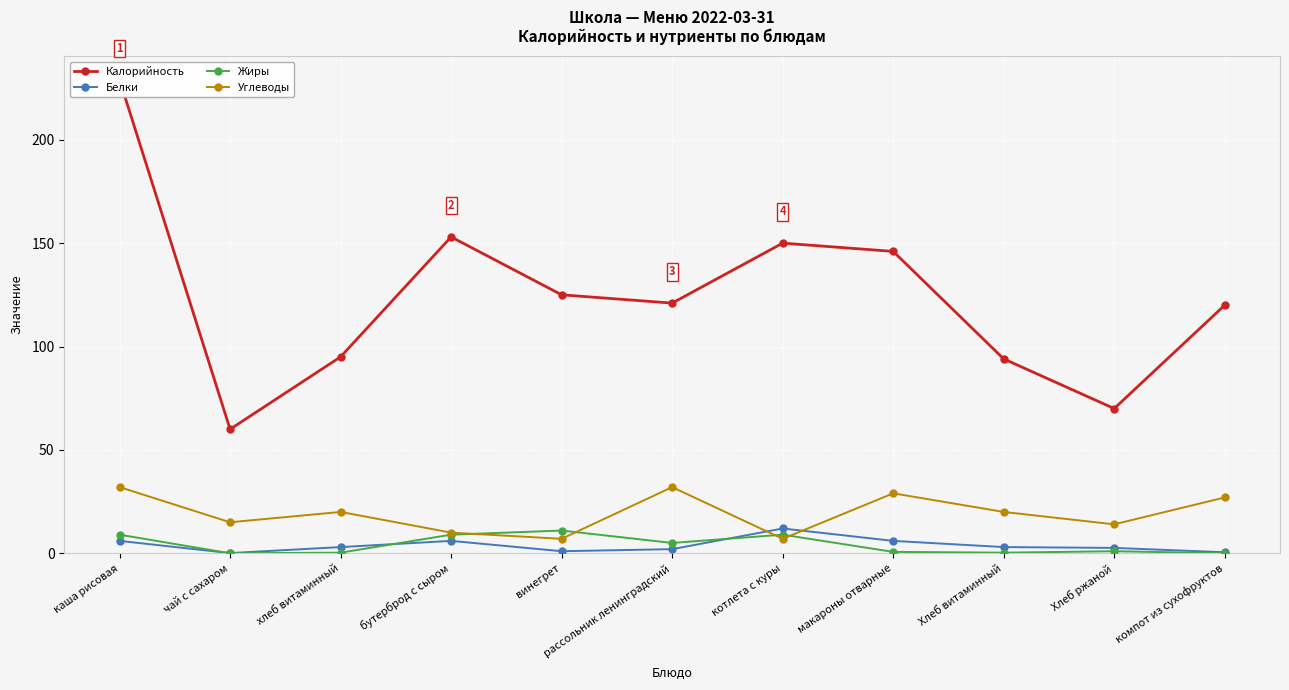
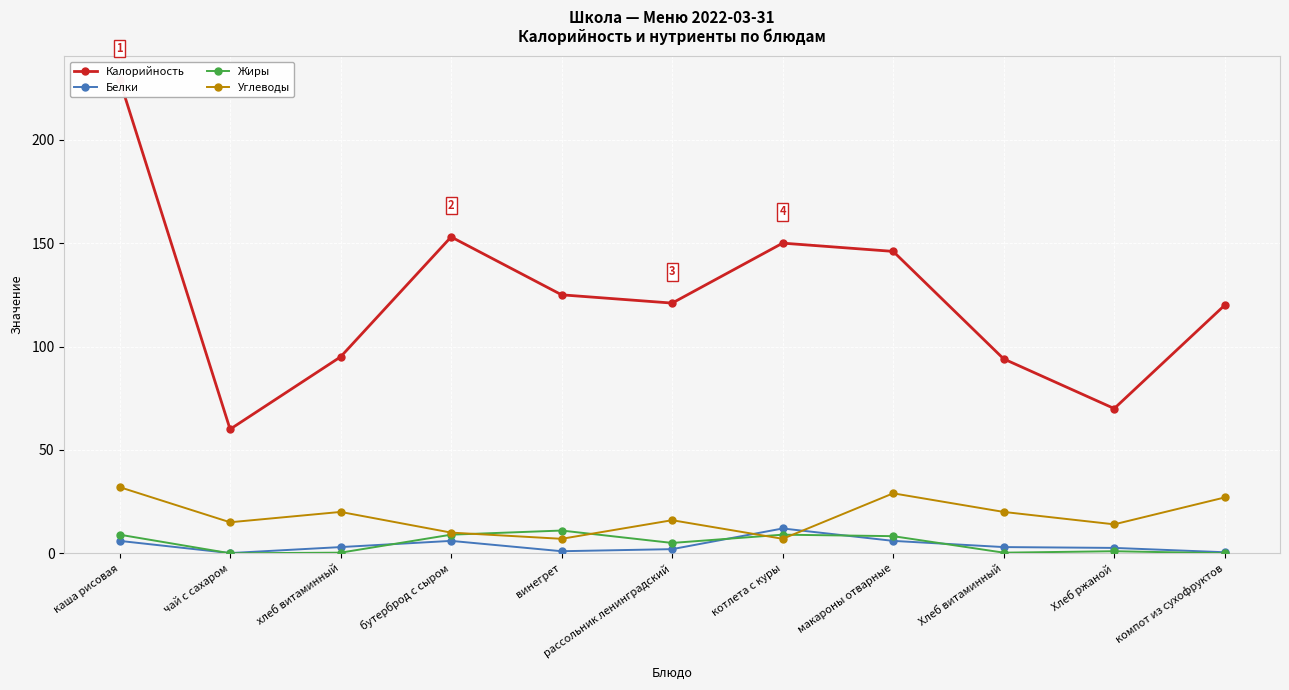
Углеводы, рассольник ленинградский: 32 -> 16
Жиры, макароны отварные: 1 -> 8
